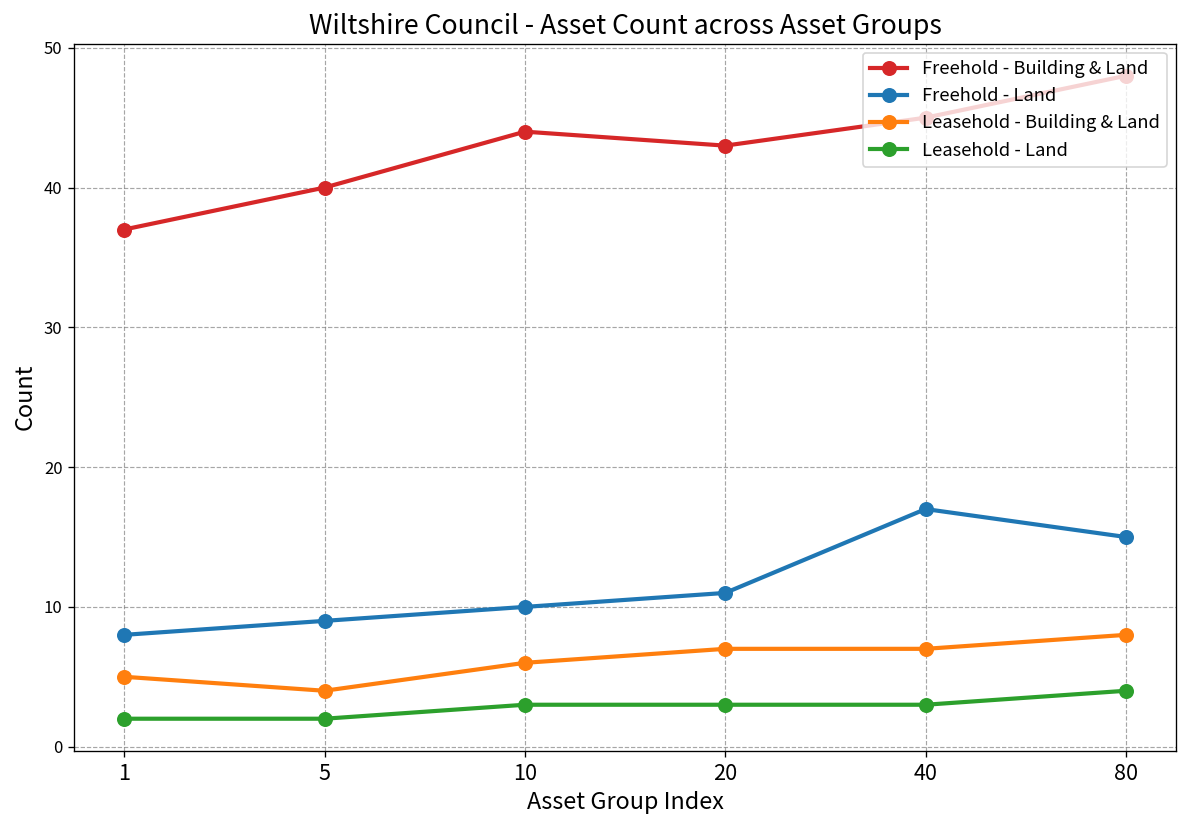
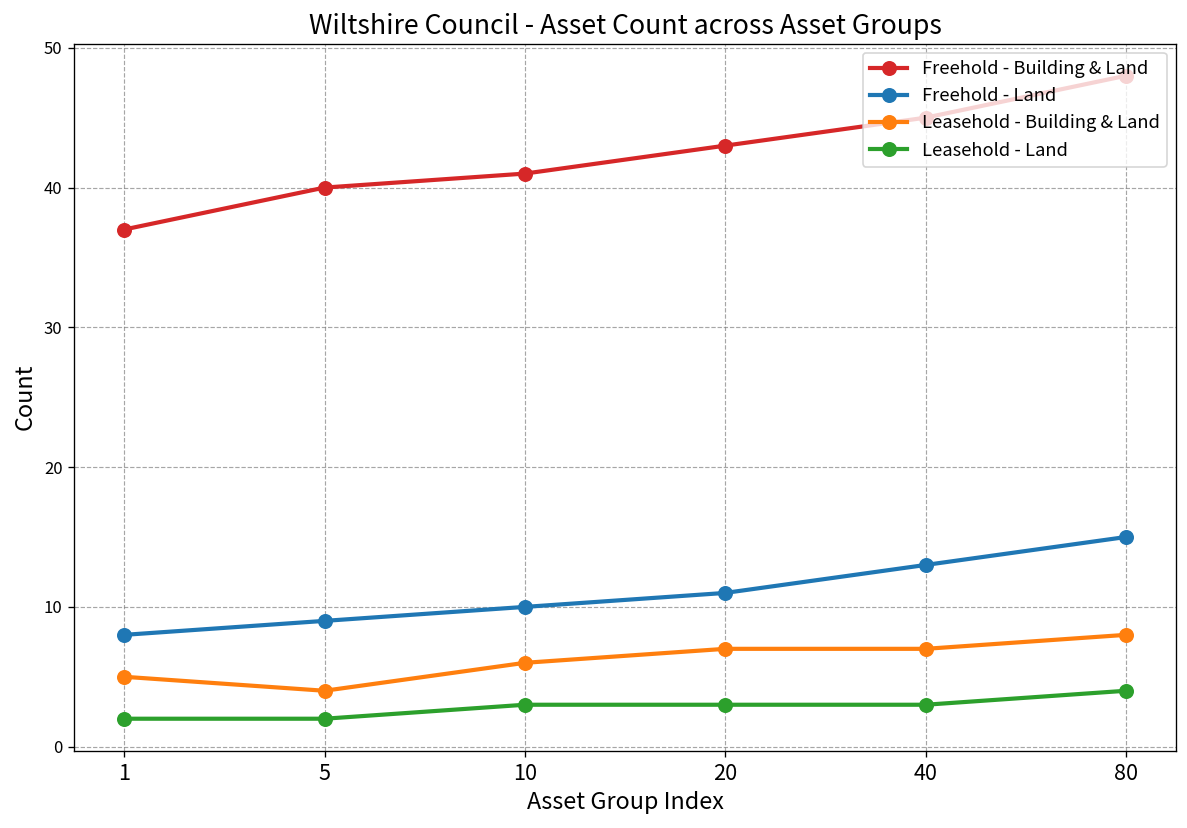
Freehold - Building & Land, 10: 44 -> 41
Freehold - Land, 40: 17 -> 13
